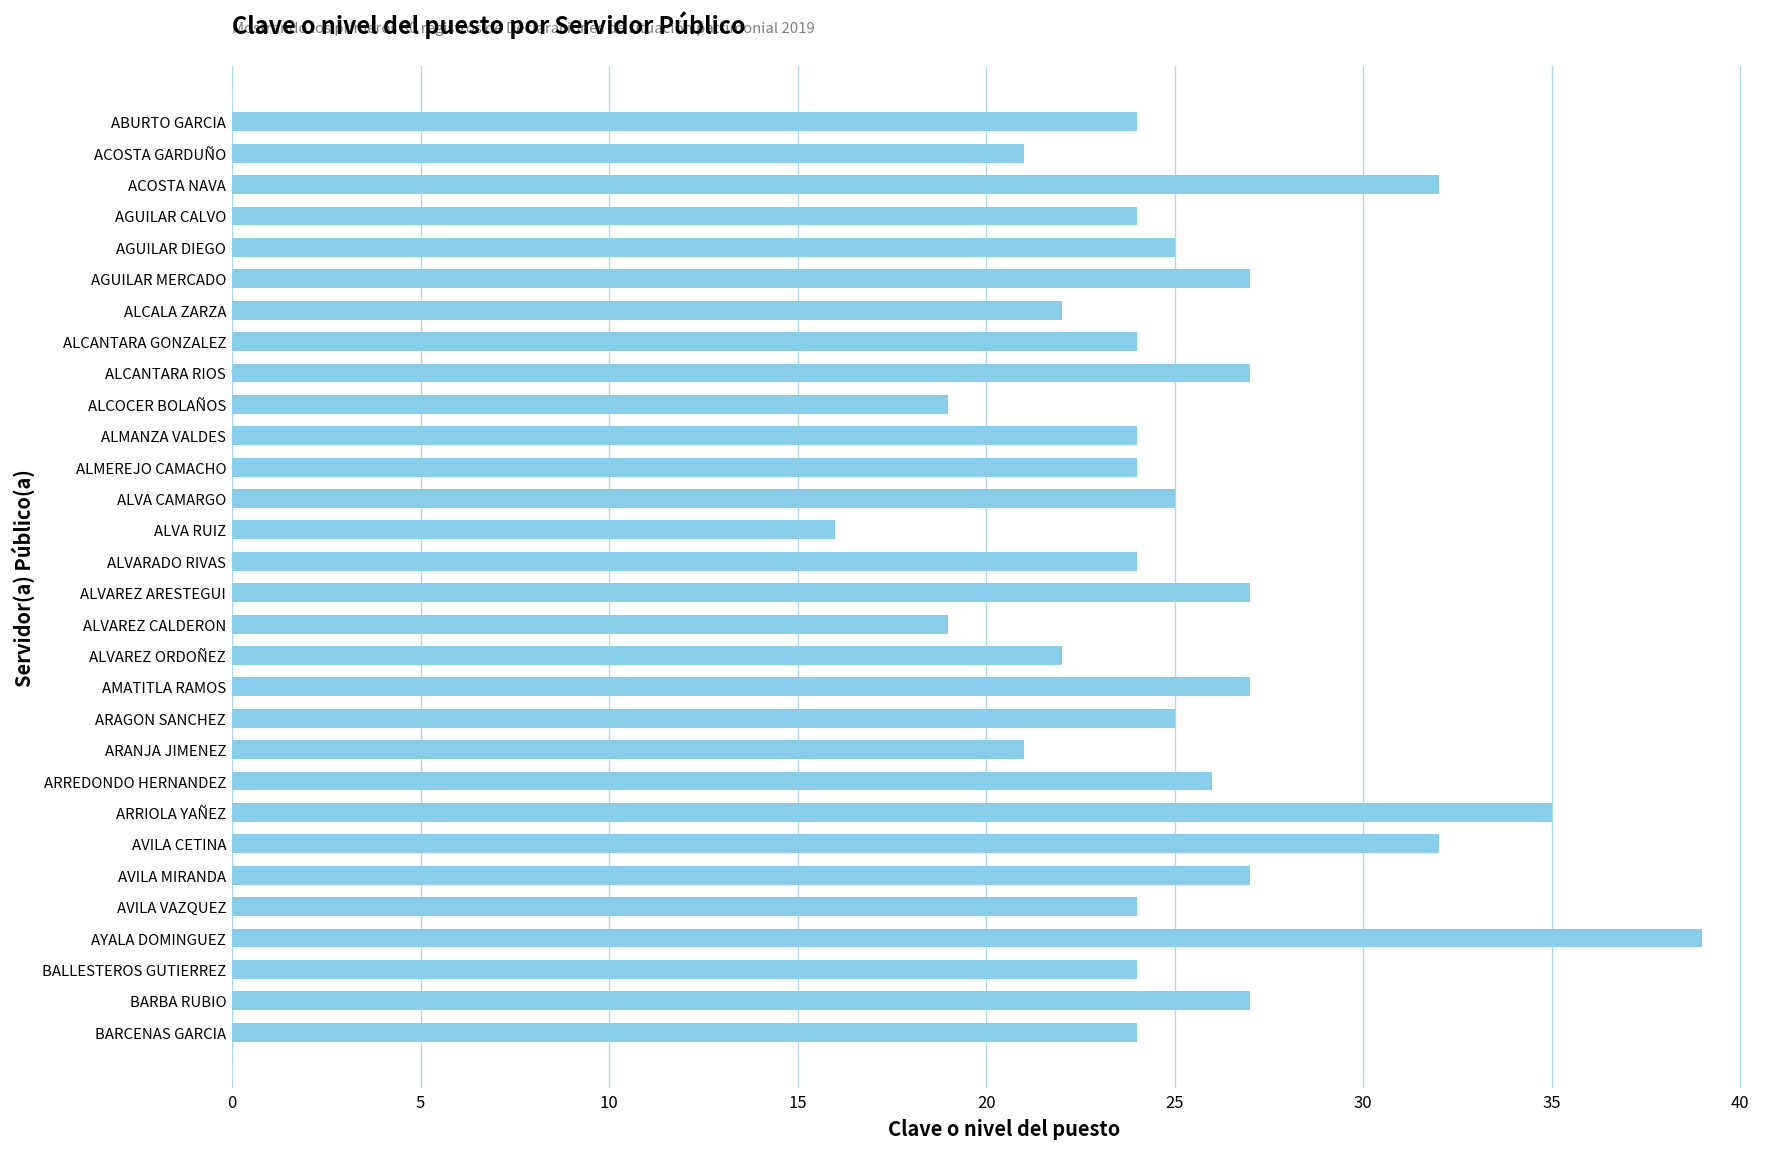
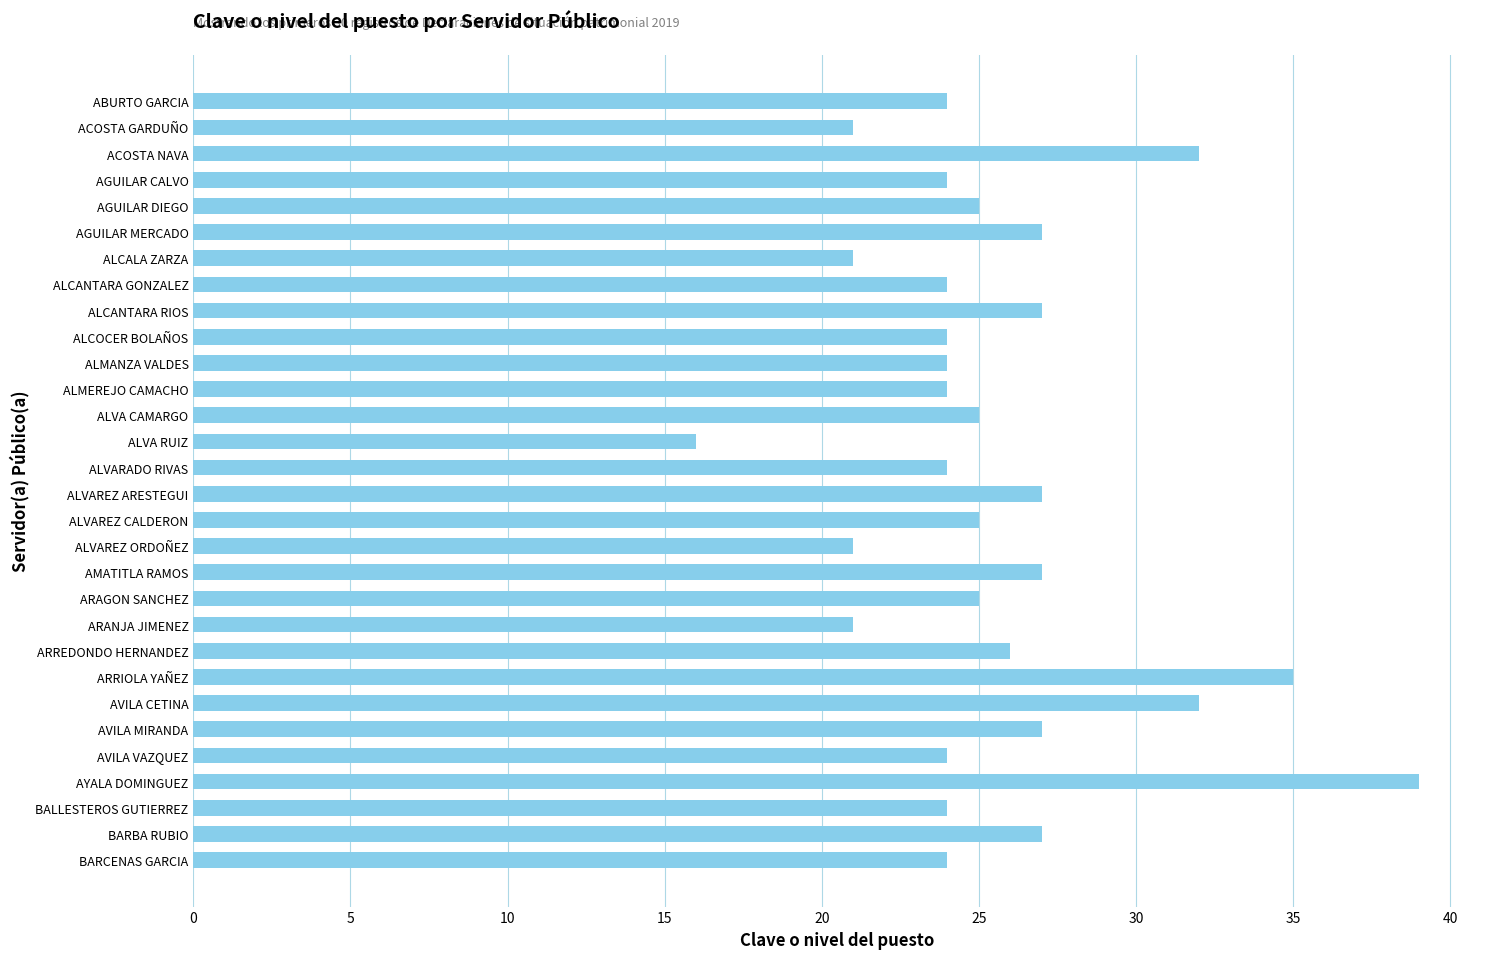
ALCALA ZARZA: 22 -> 21
ALCOCER BOLAÑOS: 19 -> 24
ALVAREZ CALDERON: 19 -> 25
ALVAREZ ORDOÑEZ: 22 -> 21
